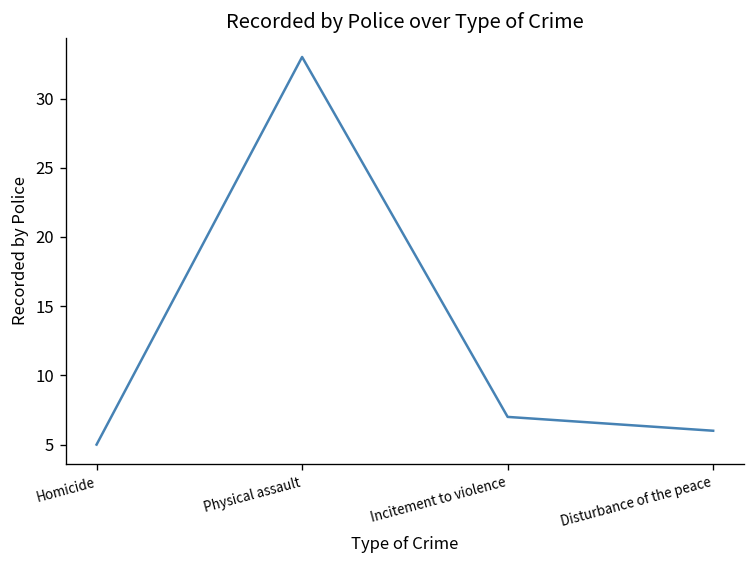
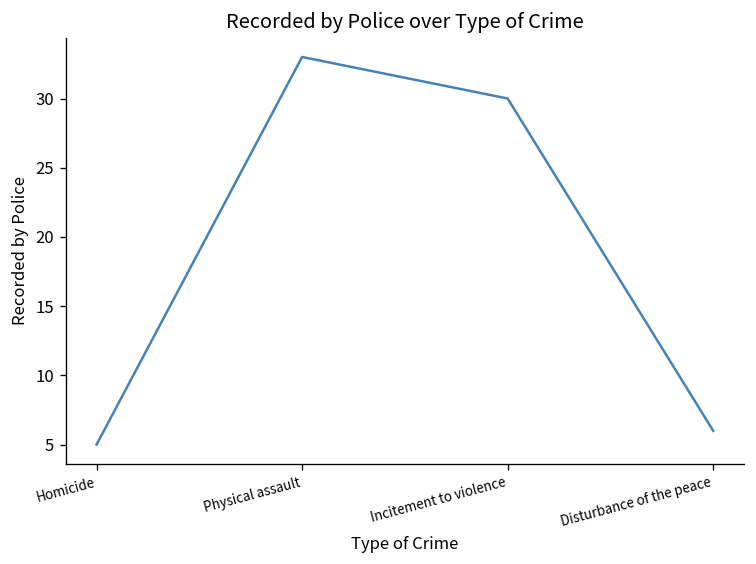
Incitement to violence: 7 -> 30
